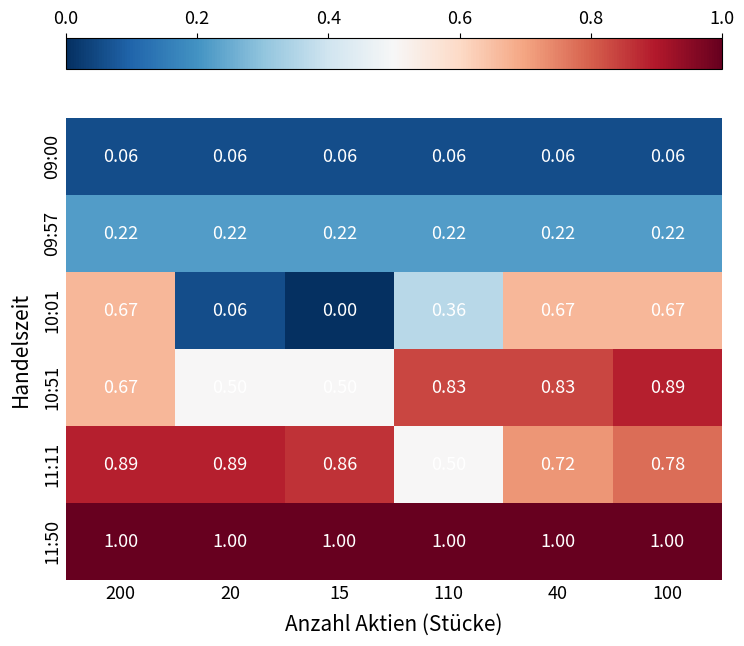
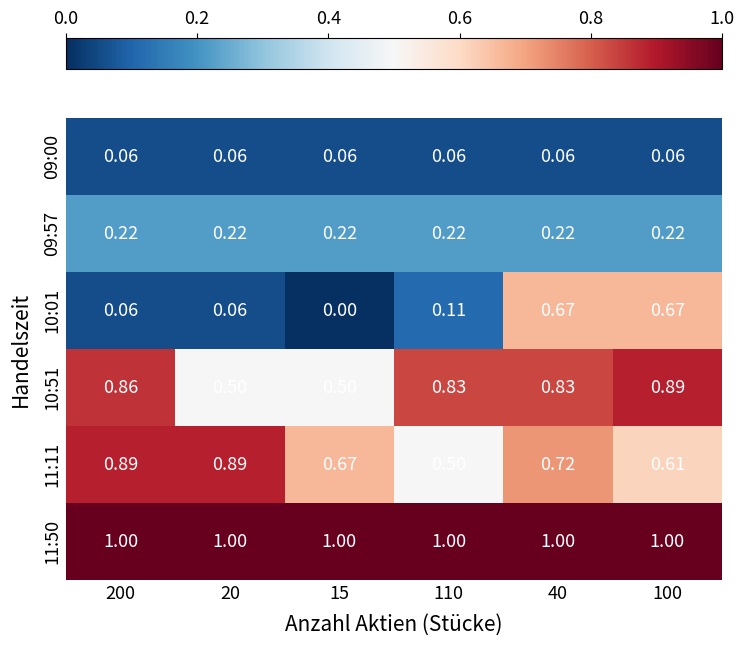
10:01, 200: 0.67 -> 0.06
10:01, 110: 0.36 -> 0.11
10:51, 200: 0.67 -> 0.86
11:11, 15: 0.86 -> 0.67
11:11, 100: 0.78 -> 0.61
